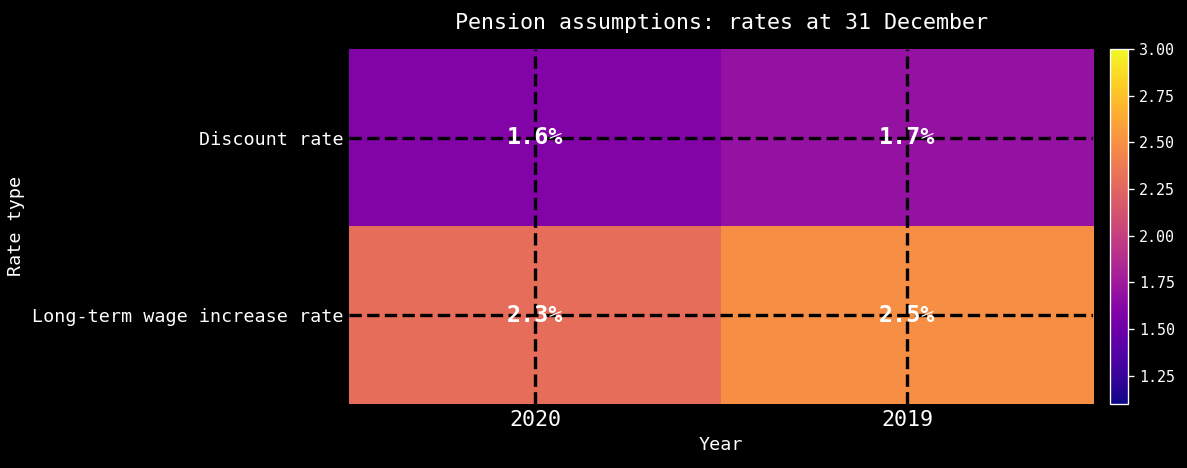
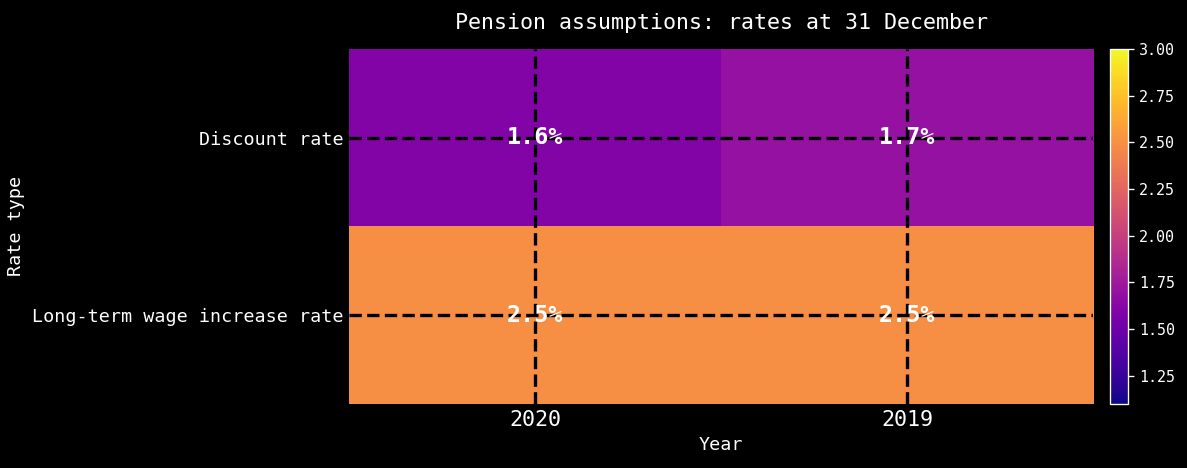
Long-term wage increase rate, 2020: 2.3% -> 2.5%
